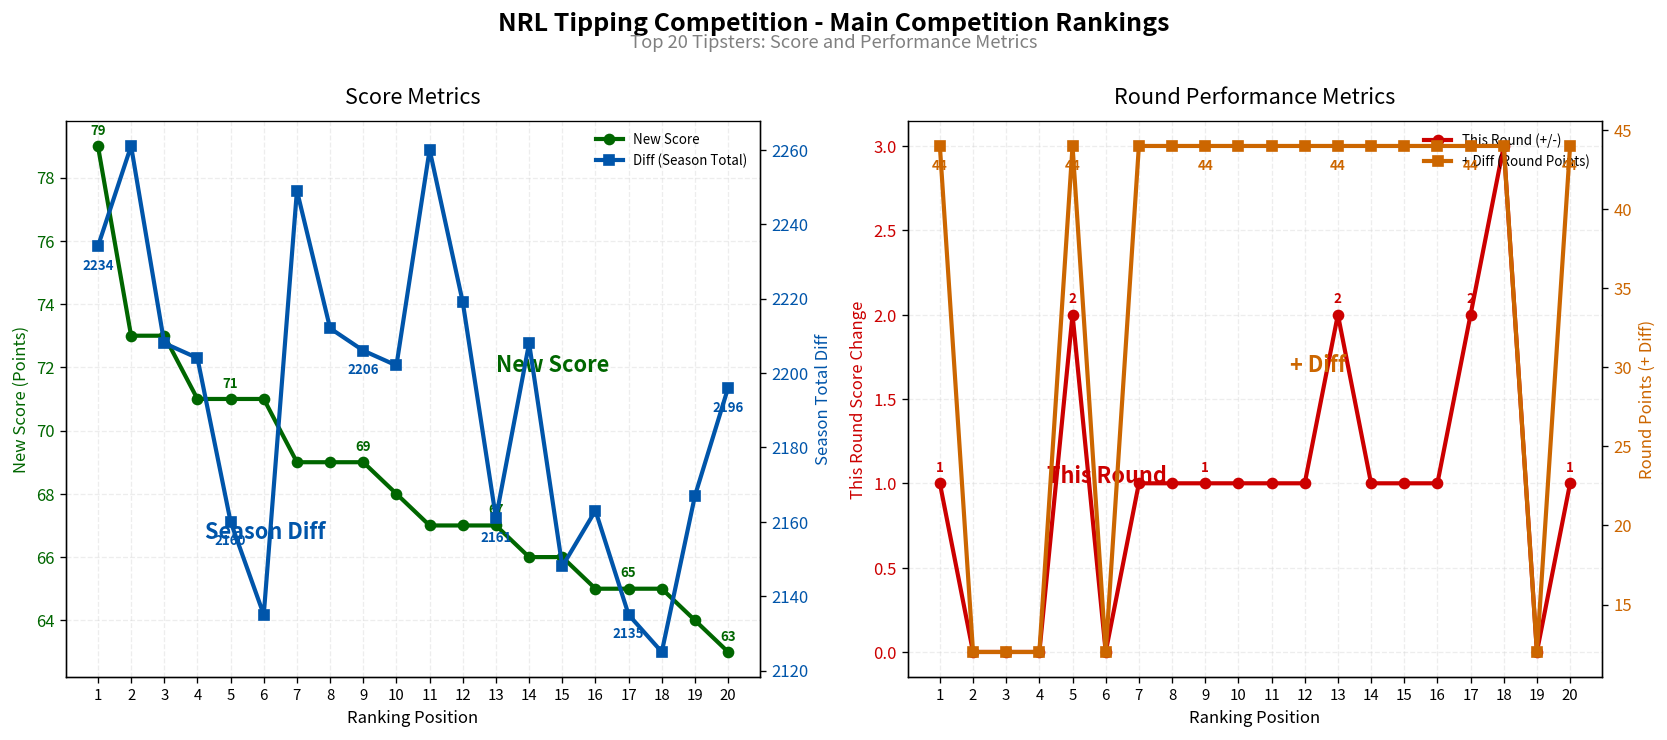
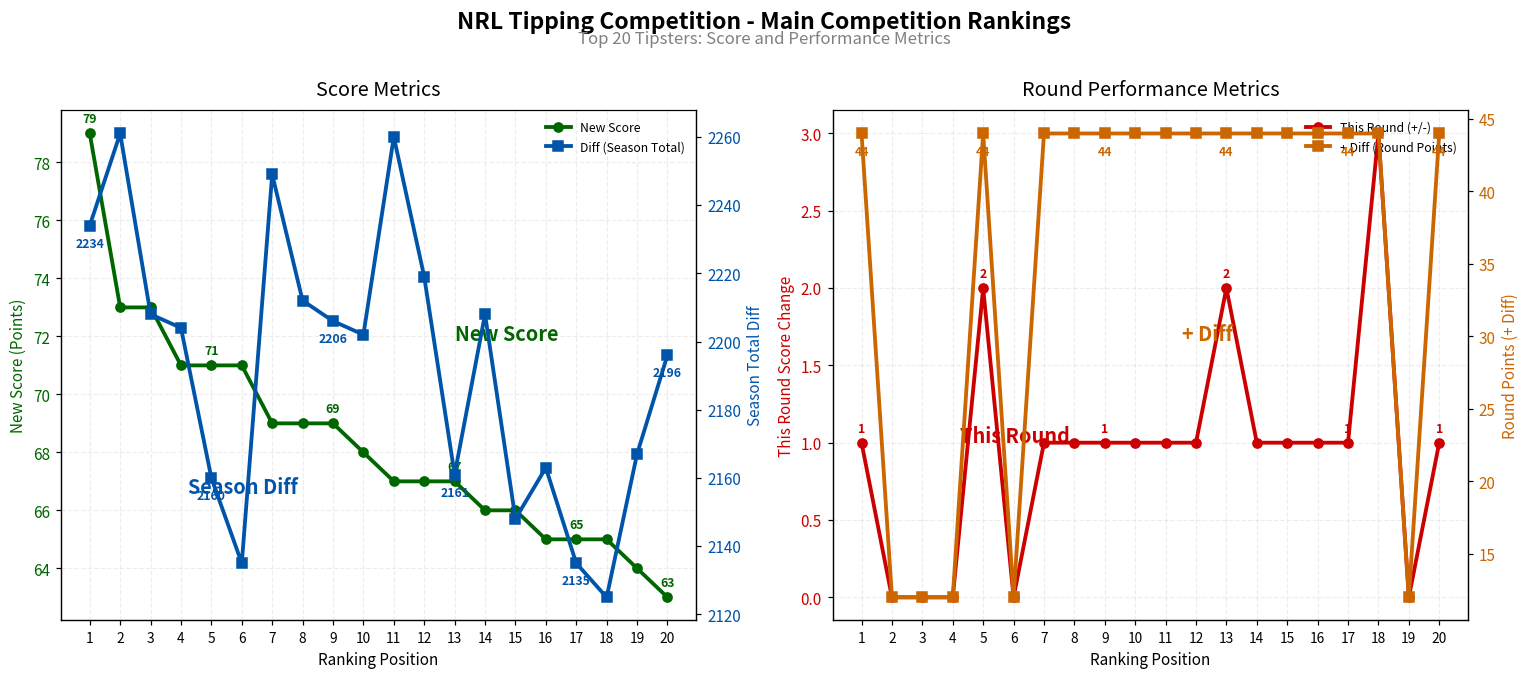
Round Performance Metrics, This Round (+/-), 17: 2 -> 1
